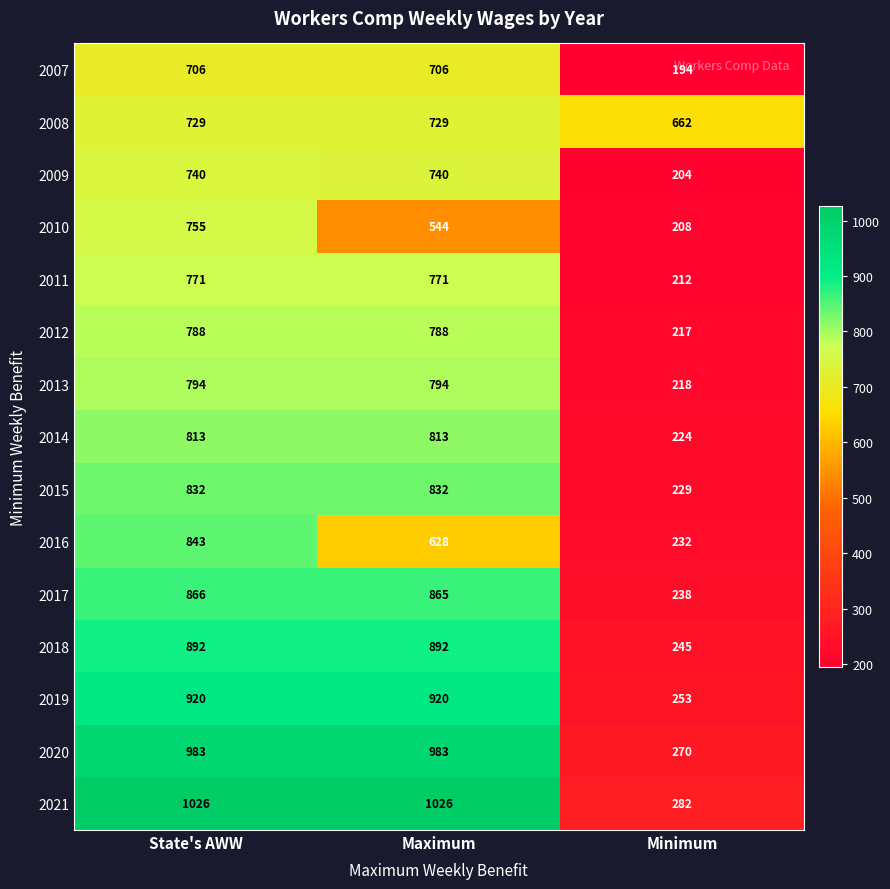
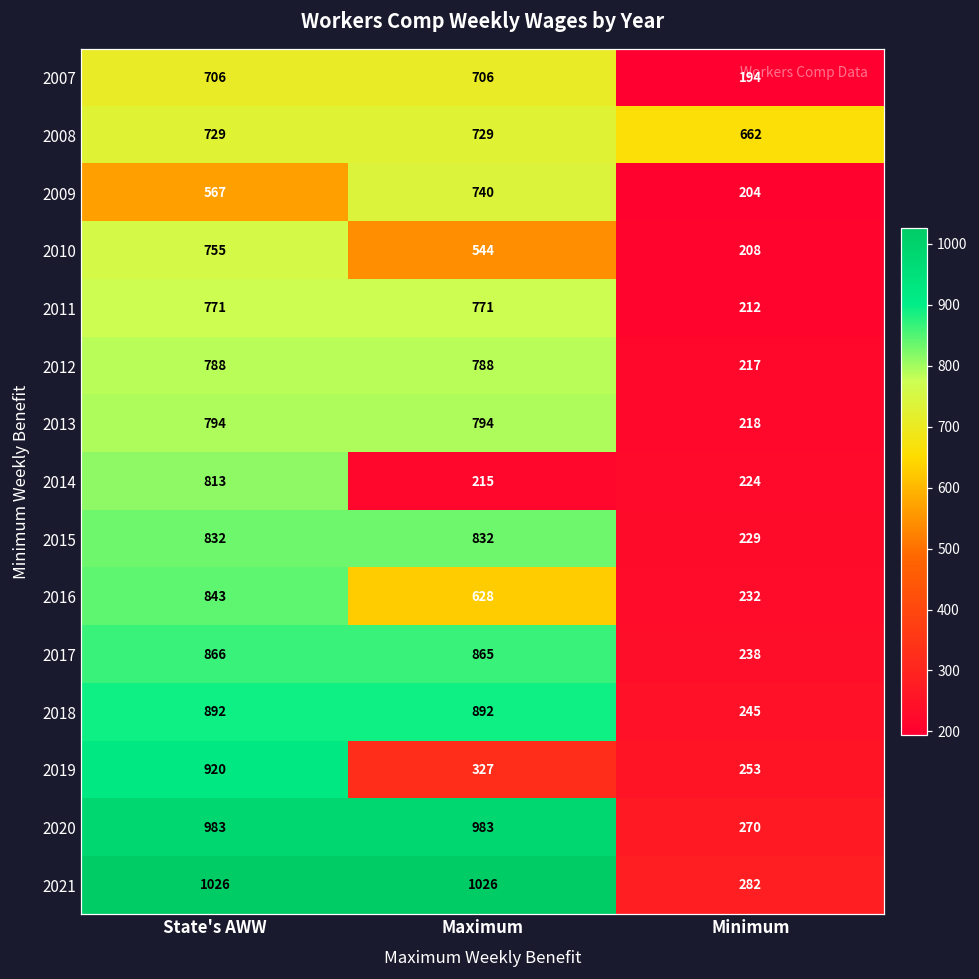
2009, State's AWW: 740 -> 567
2014, Maximum: 813 -> 215
2019, Maximum: 920 -> 327
